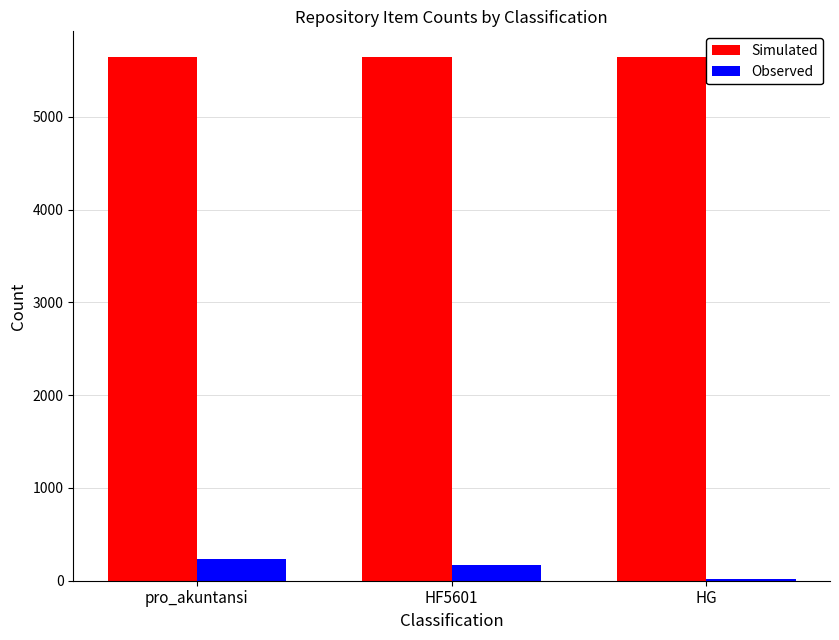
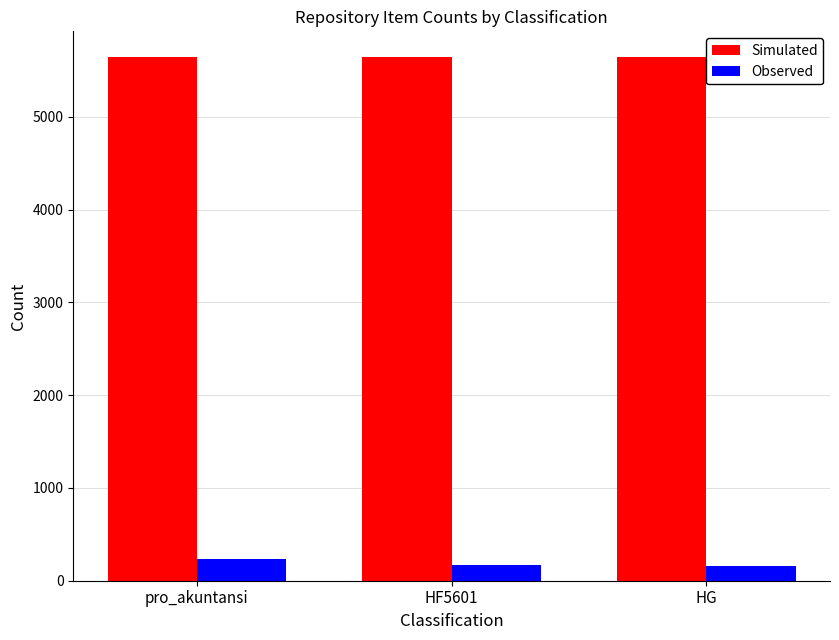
Observed, HG: 0 -> 200
